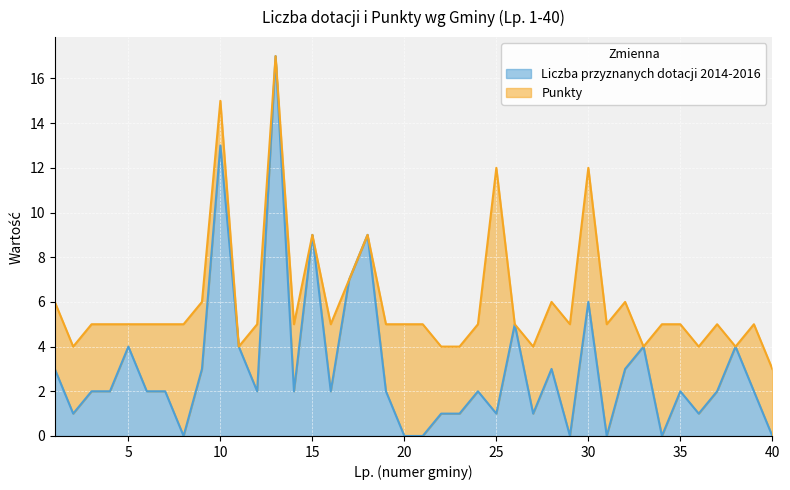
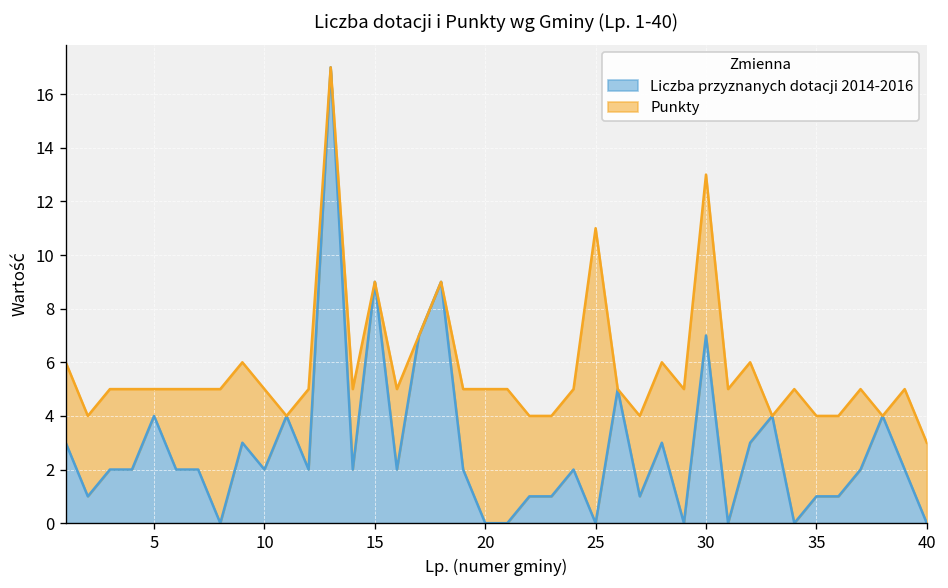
Liczba przyznanych dotacji 2014-2016, 10: 13 -> 2
Punkty, 10: 2 -> 3
Liczba przyznanych dotacji 2014-2016, 25: 1 -> 0
Liczba przyznanych dotacji 2014-2016, 30: 6 -> 7
Liczba przyznanych dotacji 2014-2016, 35: 2 -> 1
